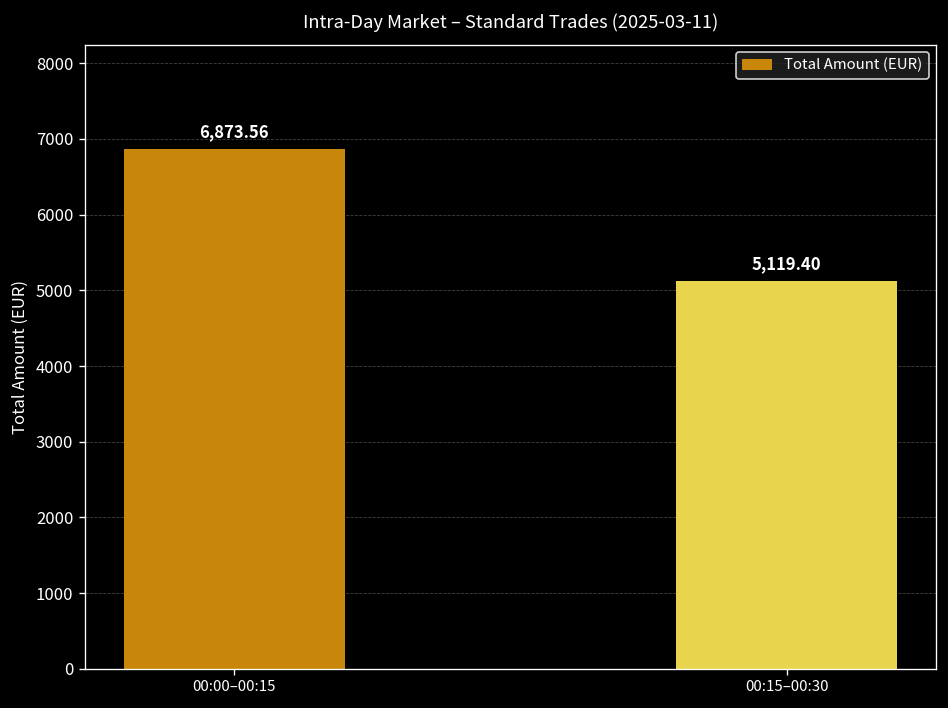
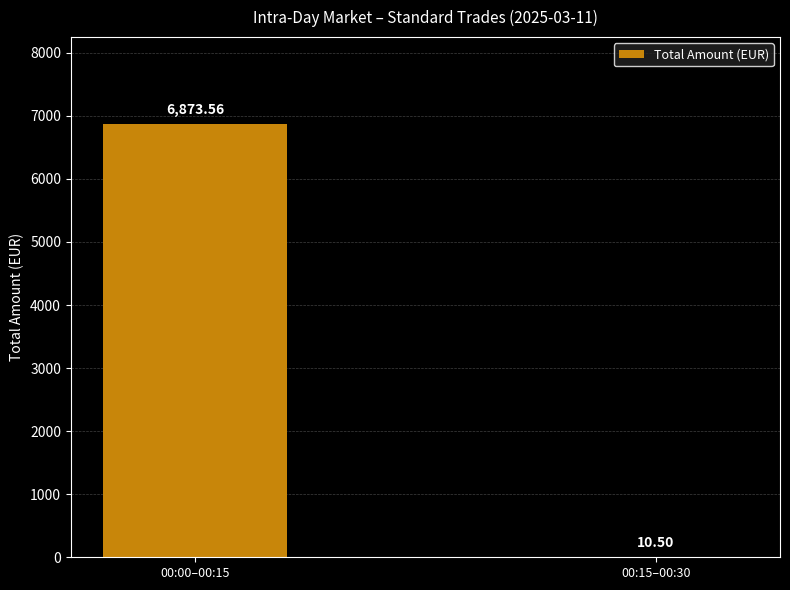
00:15–00:30: 5,119.40 -> 10.50
